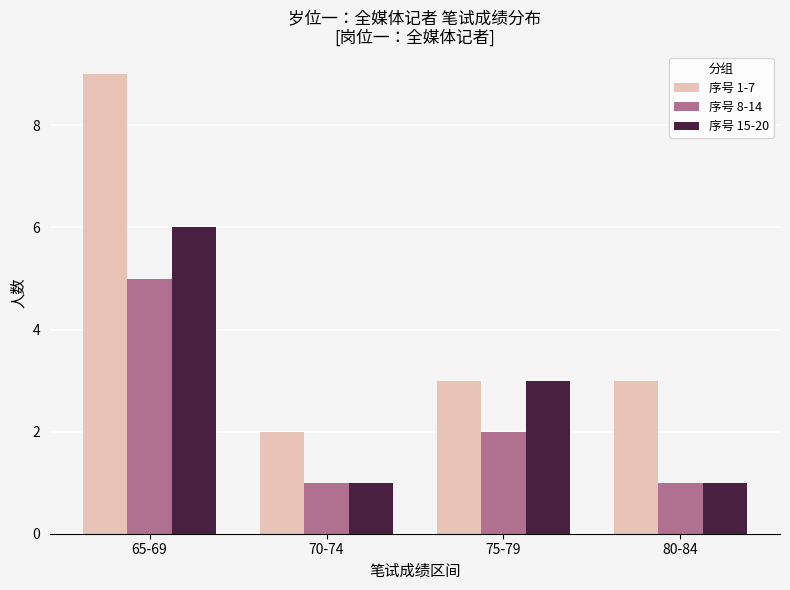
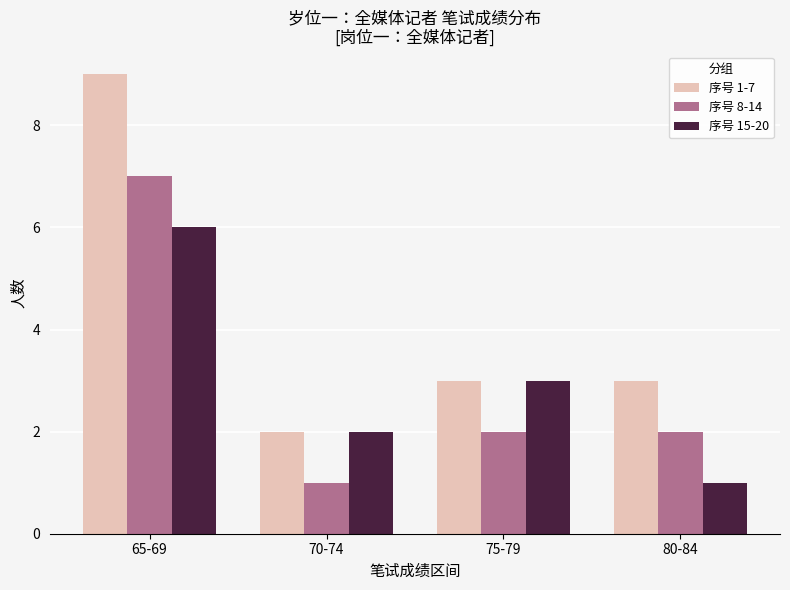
序号 8-14, 65-69: 5 -> 7
序号 15-20, 70-74: 1 -> 2
序号 8-14, 80-84: 1 -> 2
